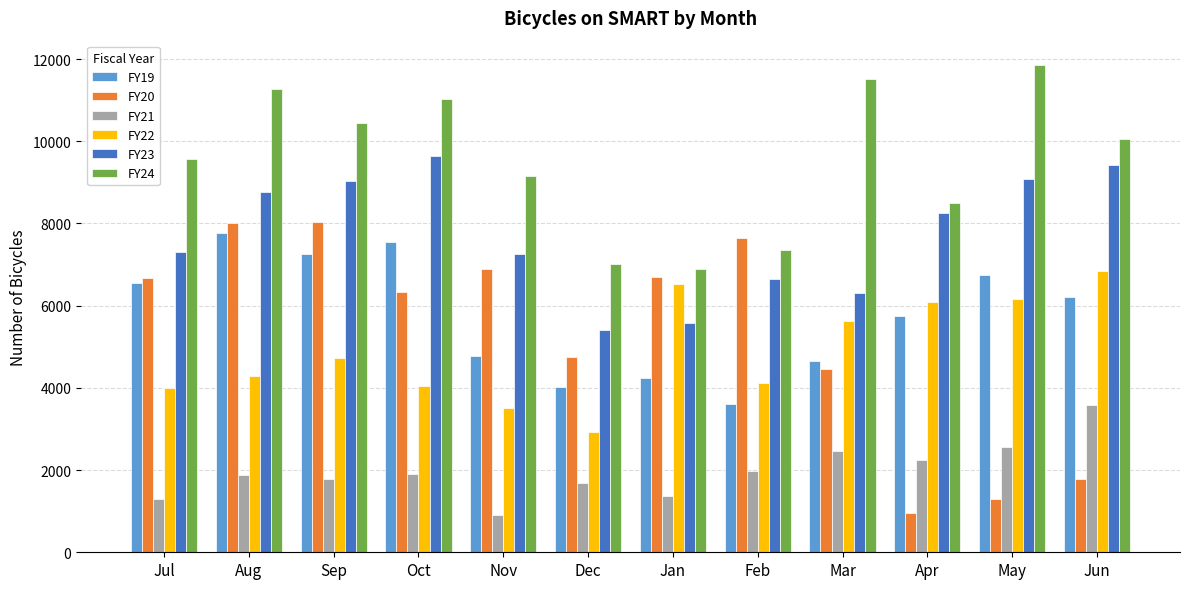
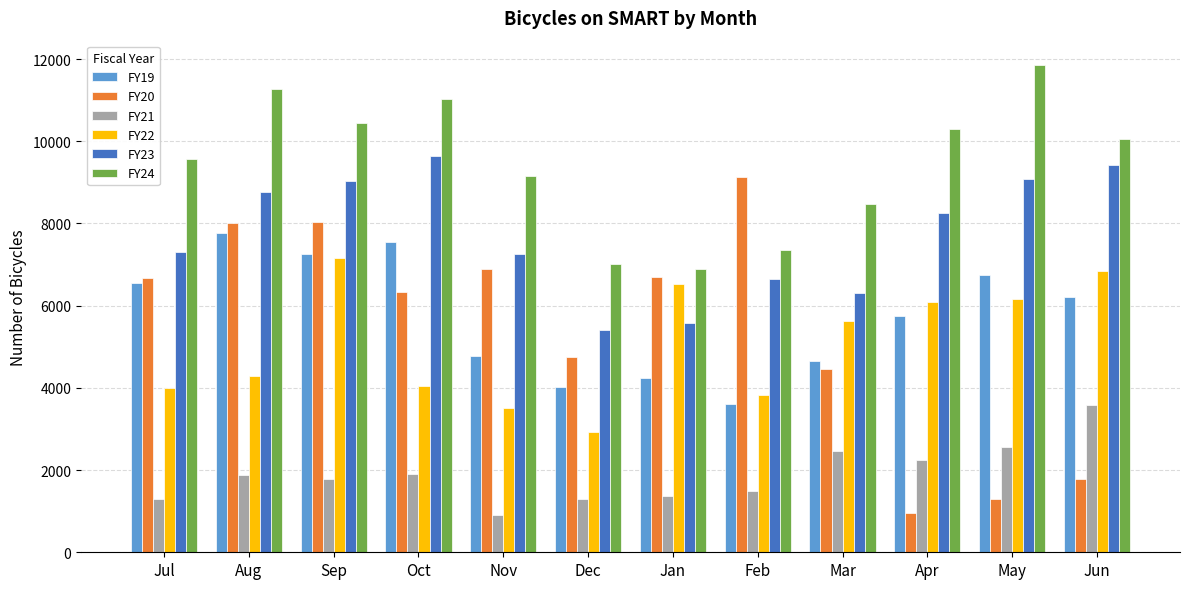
FY22, Sep: 4700 -> 7200
FY21, Dec: 1700 -> 1300
FY20, Feb: 7700 -> 9100
FY21, Feb: 2000 -> 1500
FY22, Feb: 4100 -> 3800
FY24, Mar: 11500 -> 8500
FY24, Apr: 8500 -> 10300
